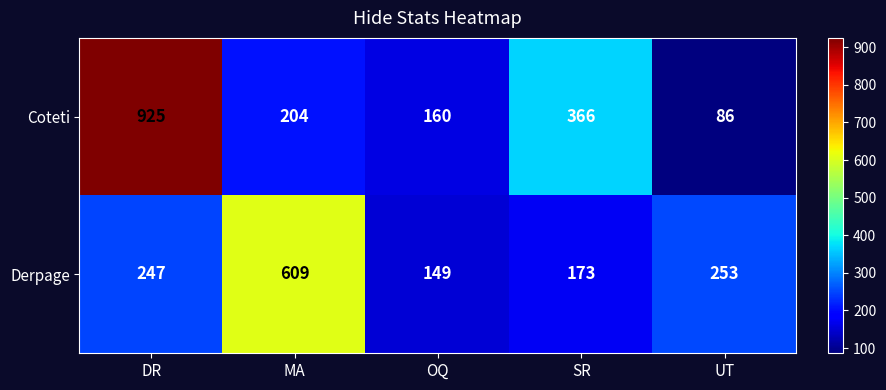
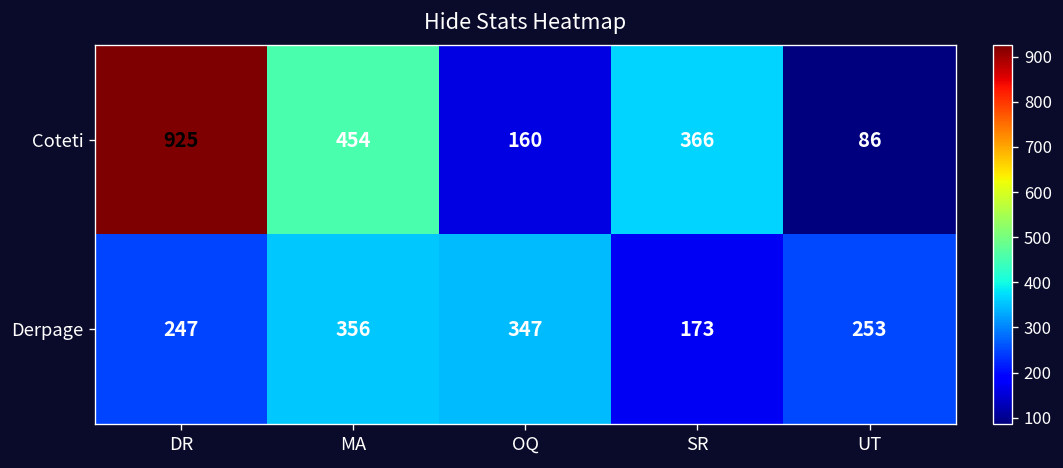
Coteti, MA: 204 -> 454
Derpage, MA: 609 -> 356
Derpage, OQ: 149 -> 347
